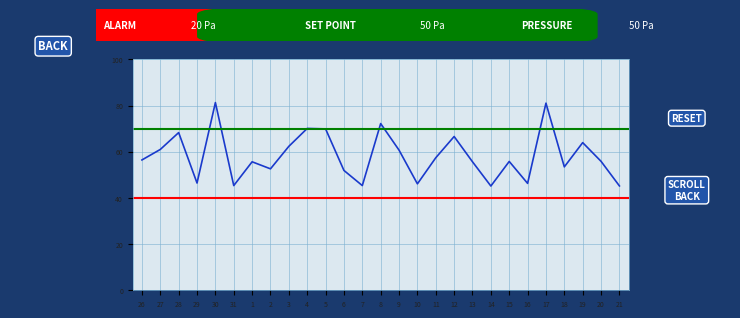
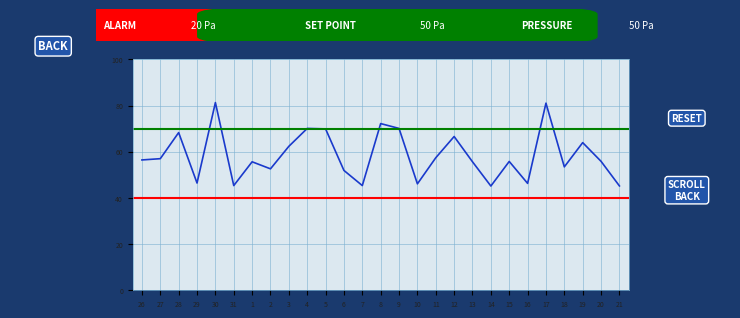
27: 61 -> 57
9: 61 -> 70
